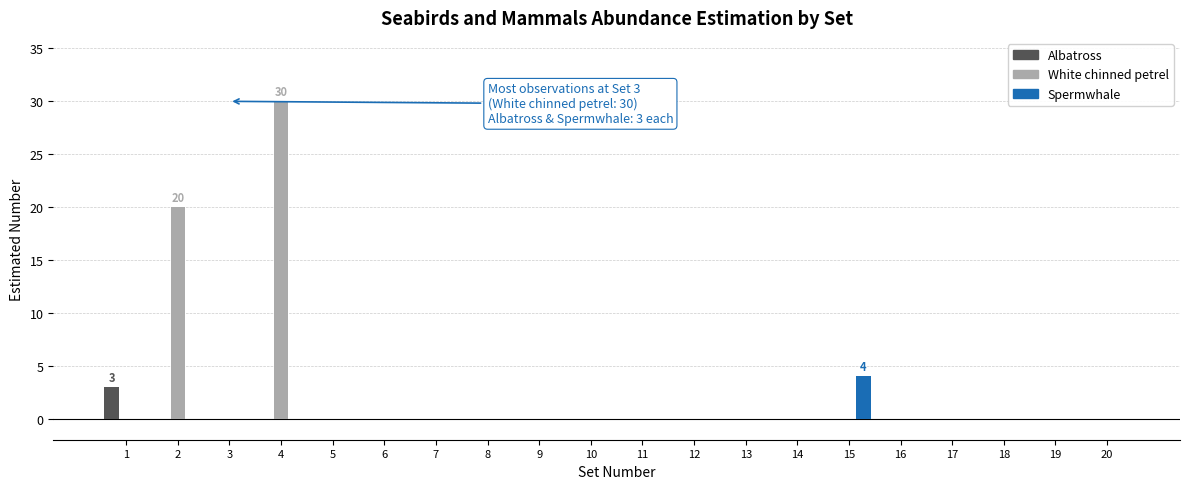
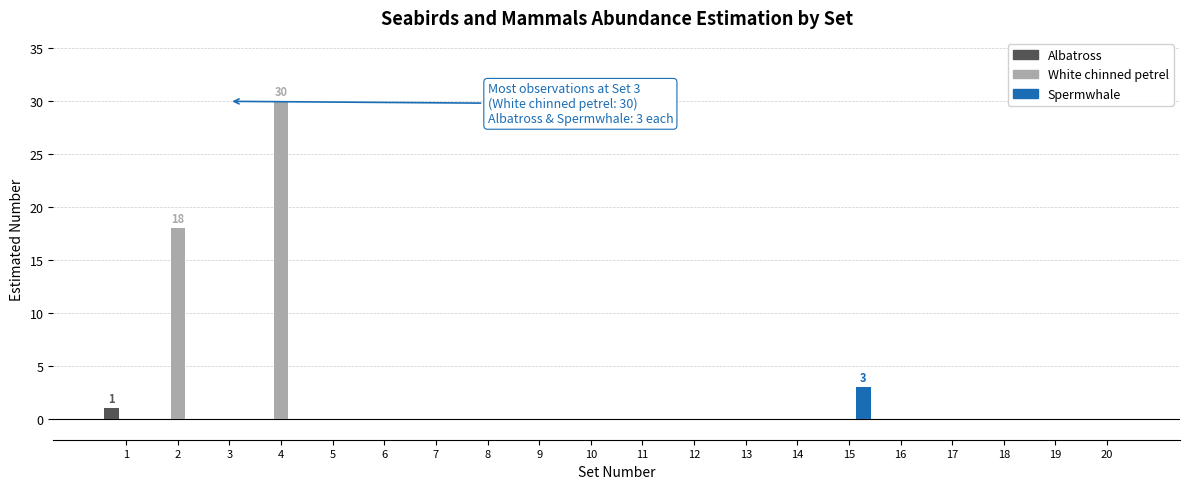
Albatross, 1: 3 -> 1
White chinned petrel, 2: 20 -> 18
Spermwhale, 15: 4 -> 3
